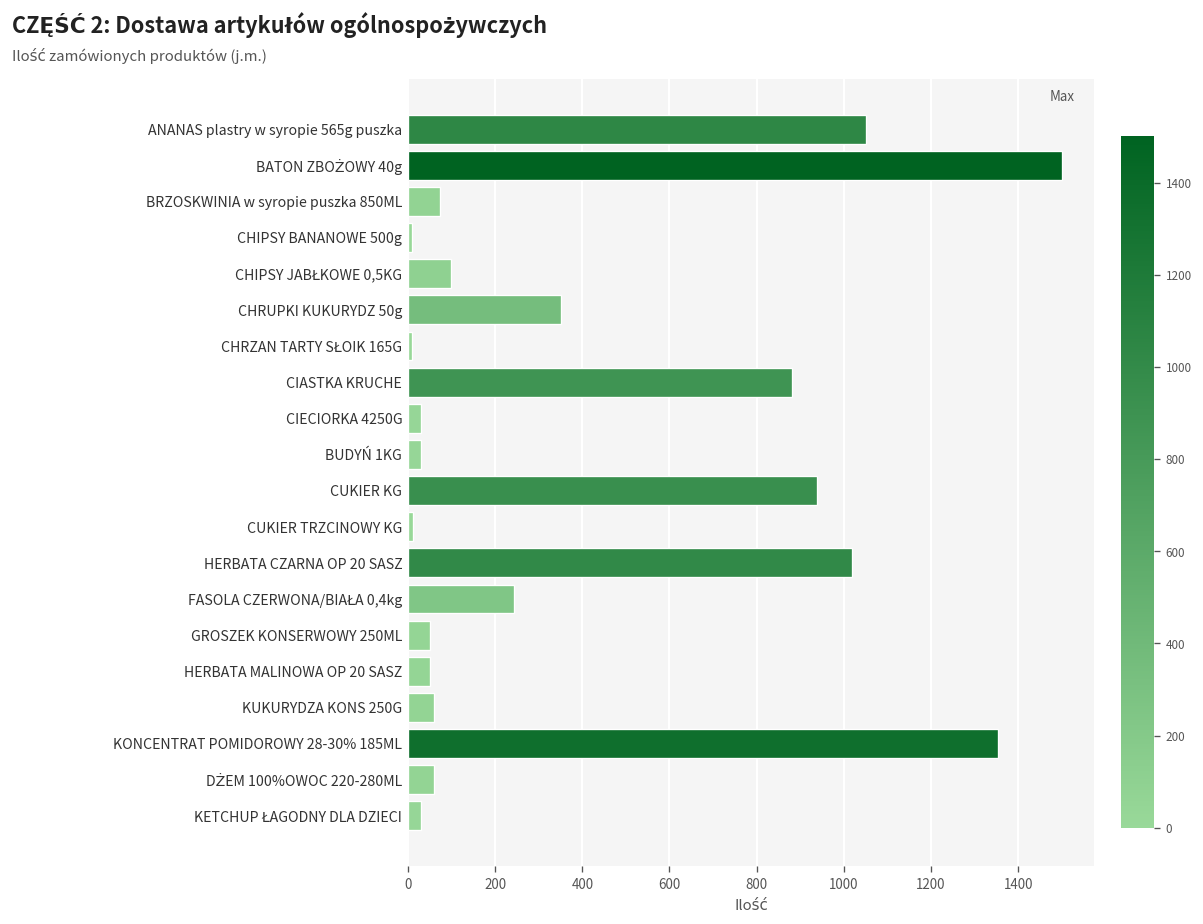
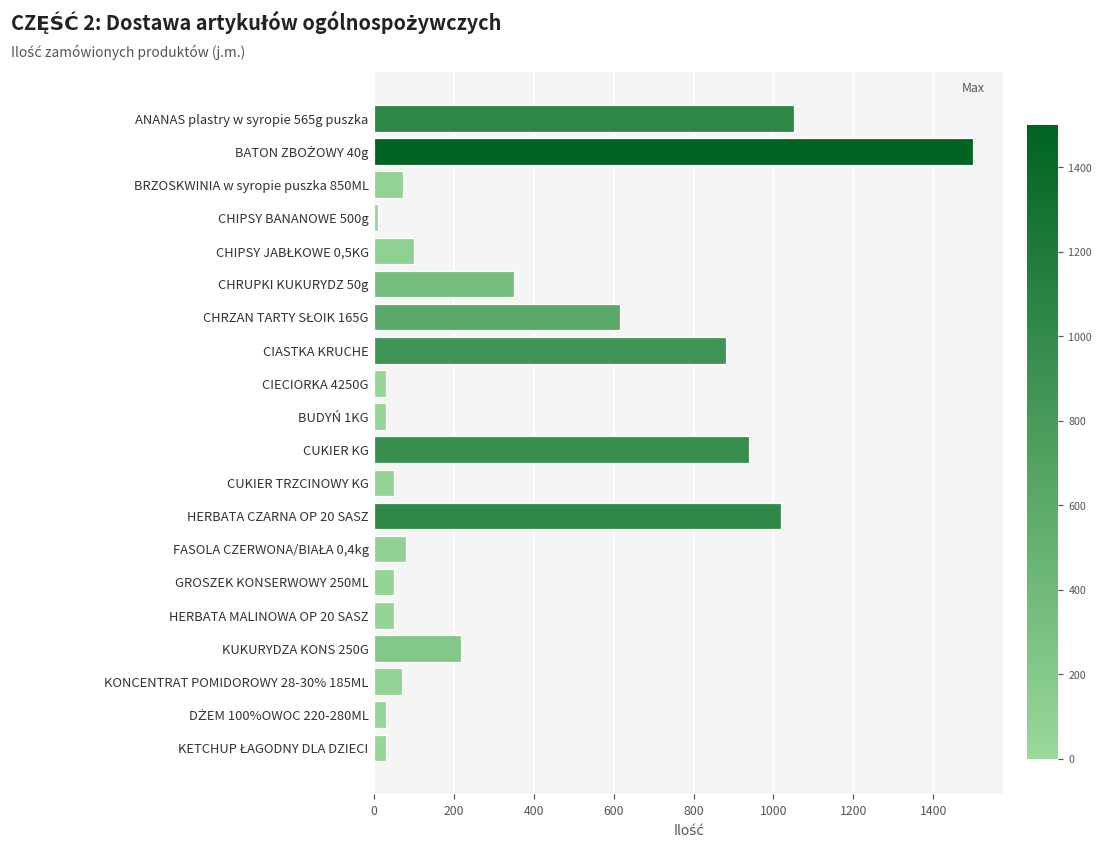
CHRZAN TARTY SŁOIK 165G: 10 -> 620
CUKIER TRZCINOWY KG: 10 -> 50
FASOLA CZERWONA/BIAŁA 0,4kg: 240 -> 80
KUKURYDZA KONS 250G: 60 -> 220
KONCENTRAT POMIDOROWY 28-30% 185ML: 1350 -> 70
DŻEM 100%OWOC 220-280ML: 60 -> 30
